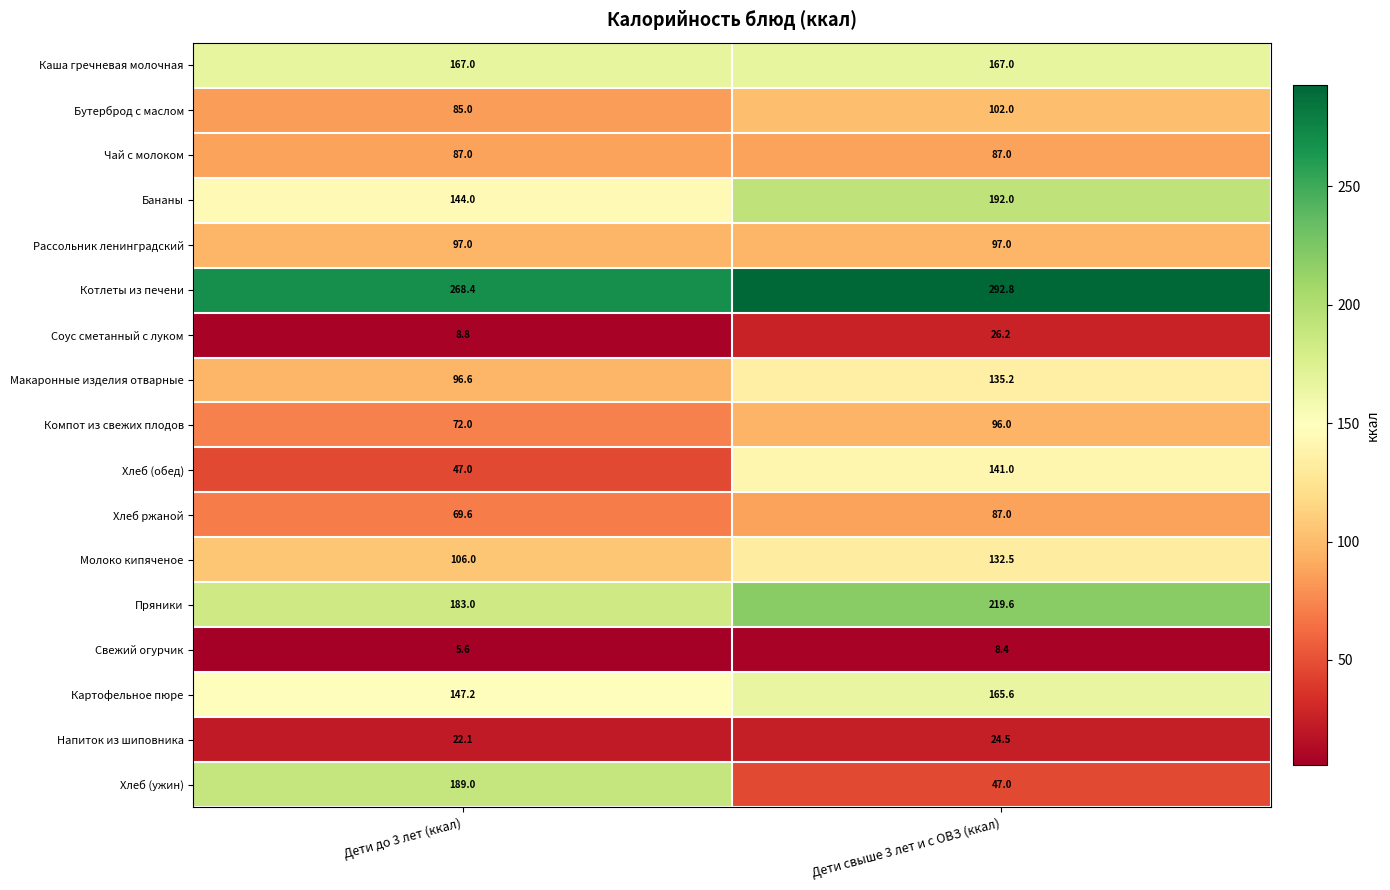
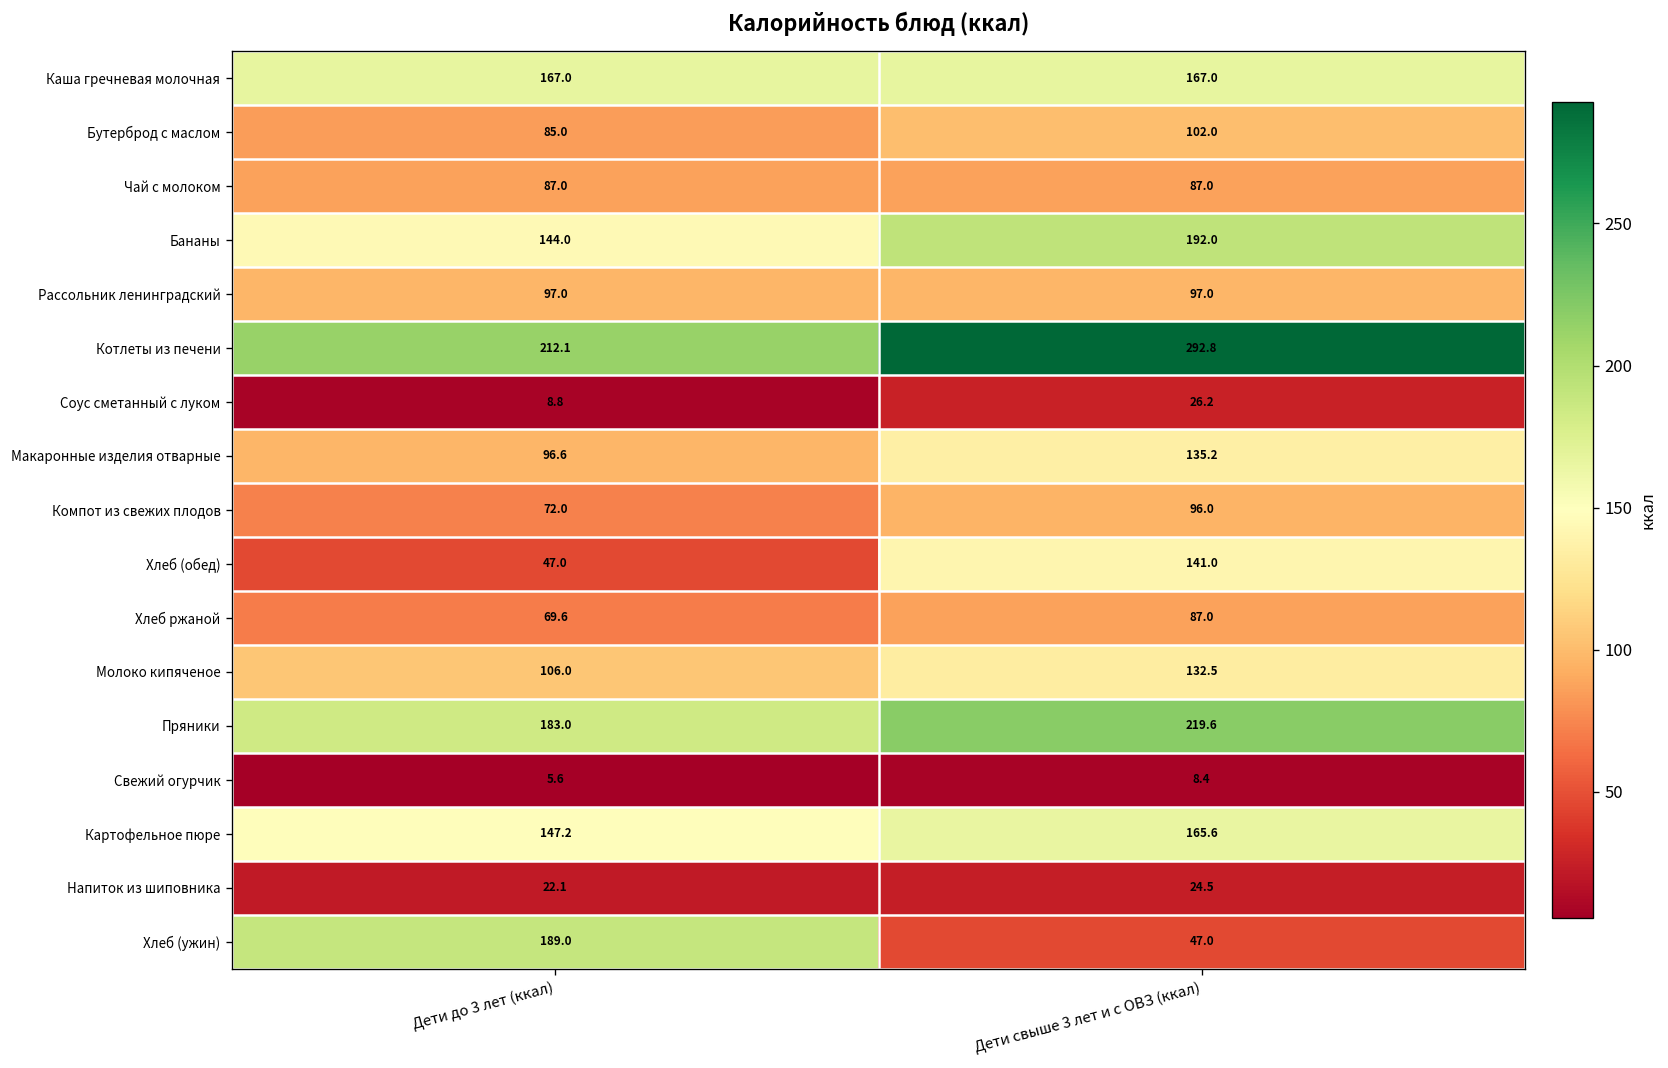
Котлеты из печени, Дети до 3 лет (ккал): 268.4 -> 212.1
